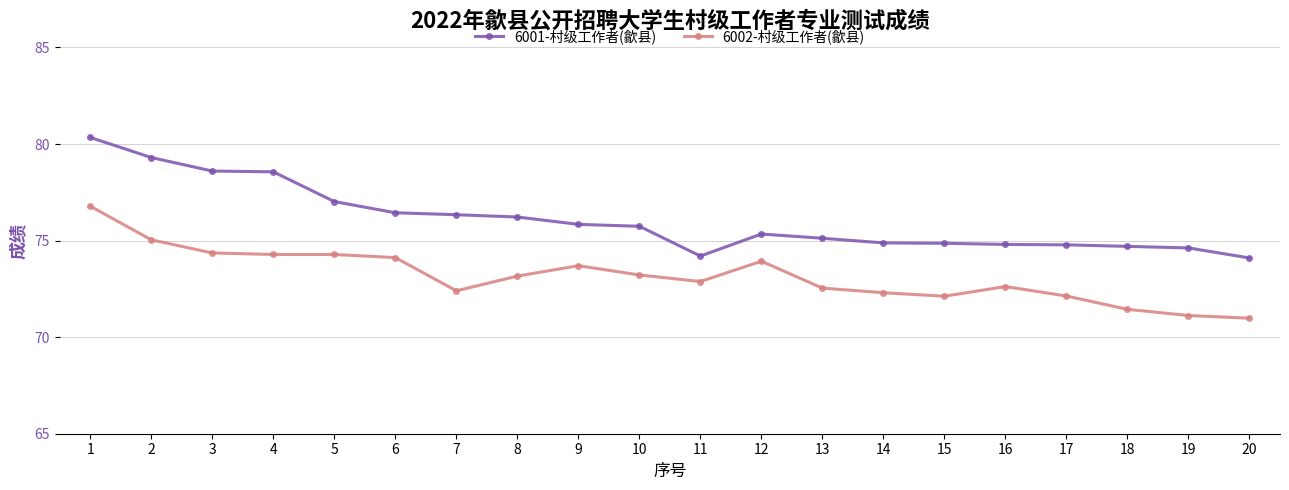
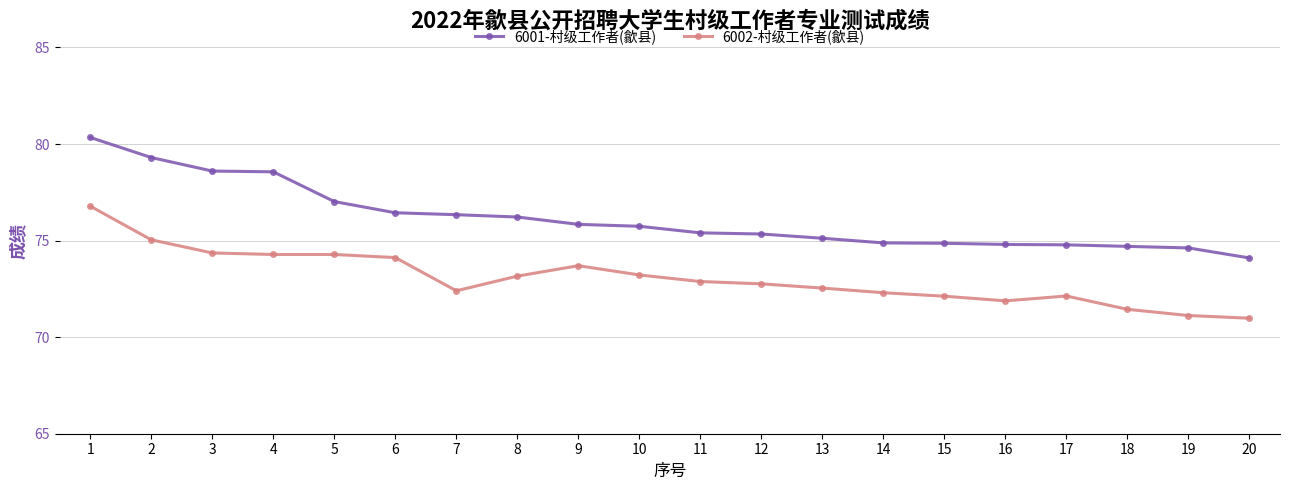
6001-村级工作者(歙县), 11: 74.2 -> 75.4
6002-村级工作者(歙县), 12: 73.9 -> 72.8
6002-村级工作者(歙县), 16: 72.6 -> 71.9
